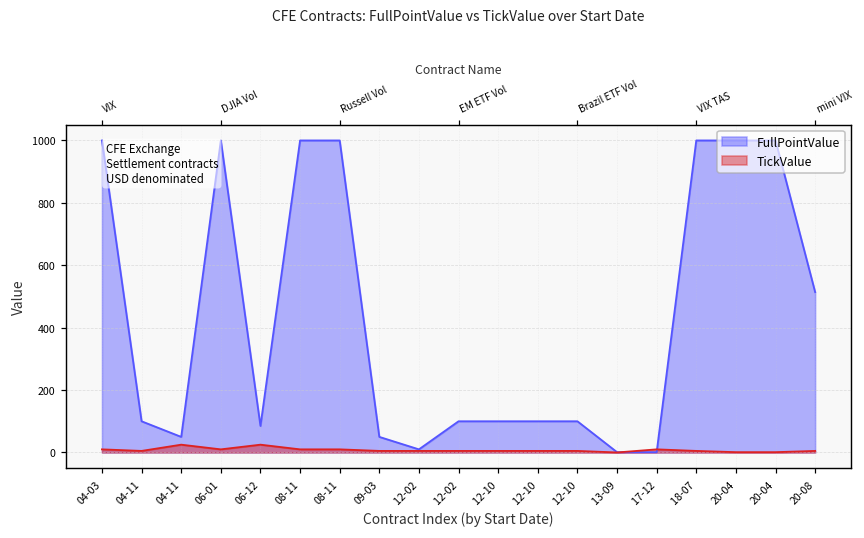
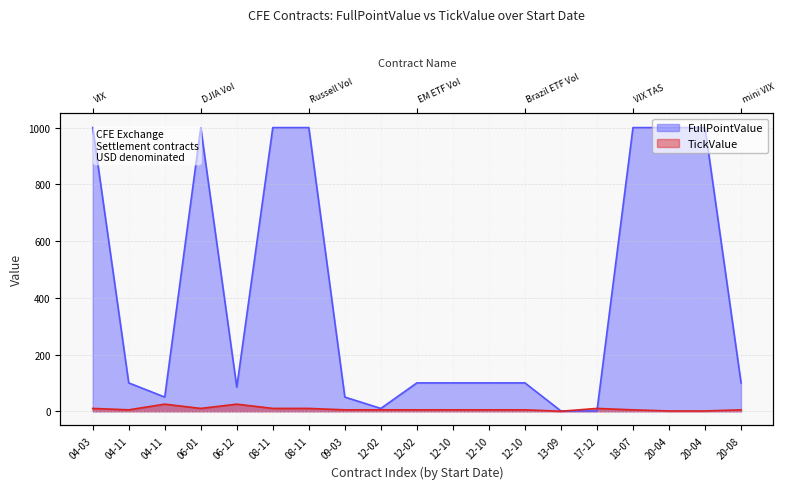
FullPointValue, 20-08: 510 -> 100
